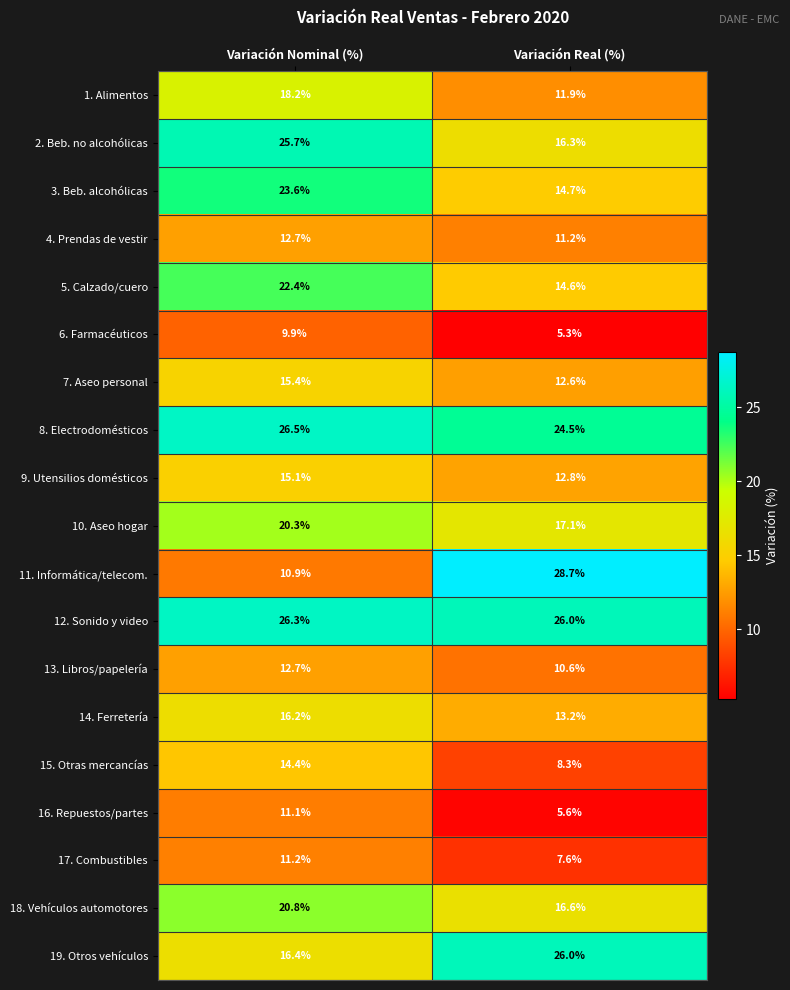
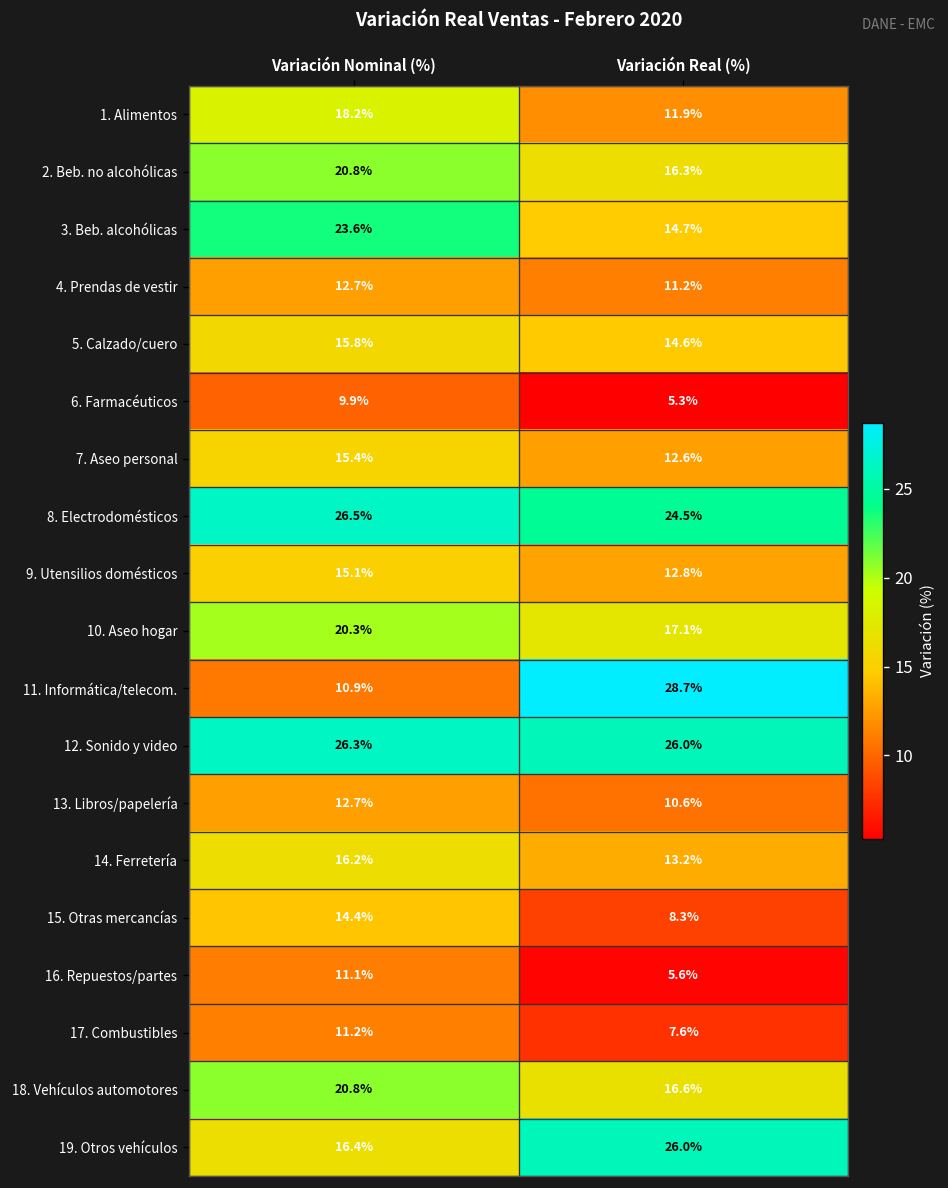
2. Beb. no alcohólicas, Variación Nominal (%): 25.7% -> 20.8%
5. Calzado/cuero, Variación Nominal (%): 22.4% -> 15.8%
